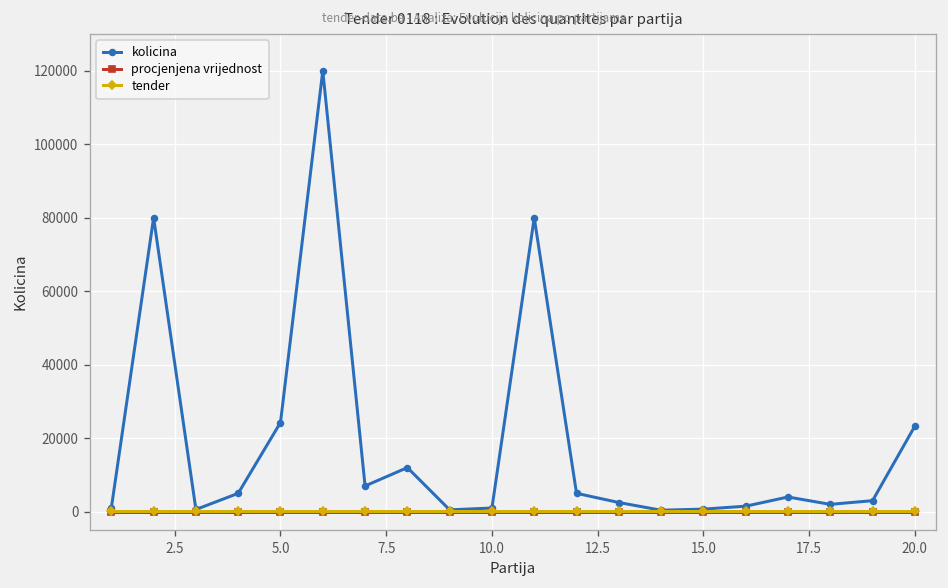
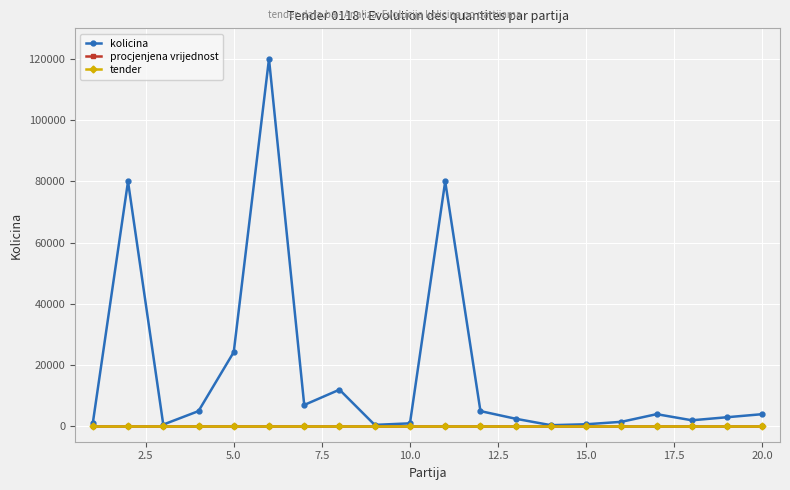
kolicina, 20.0: 23000 -> 4000
